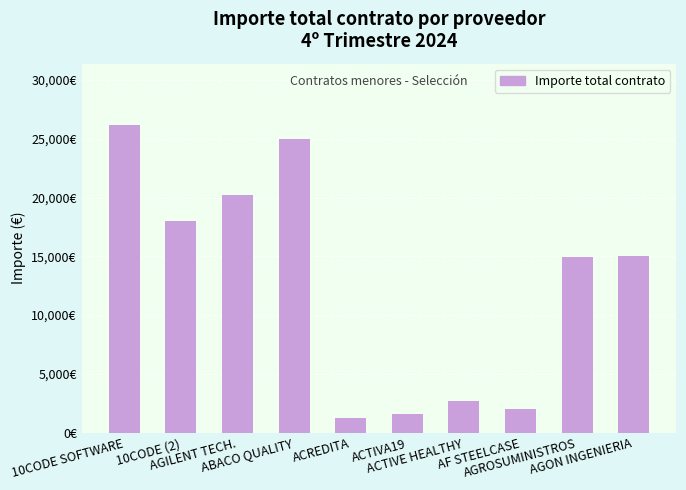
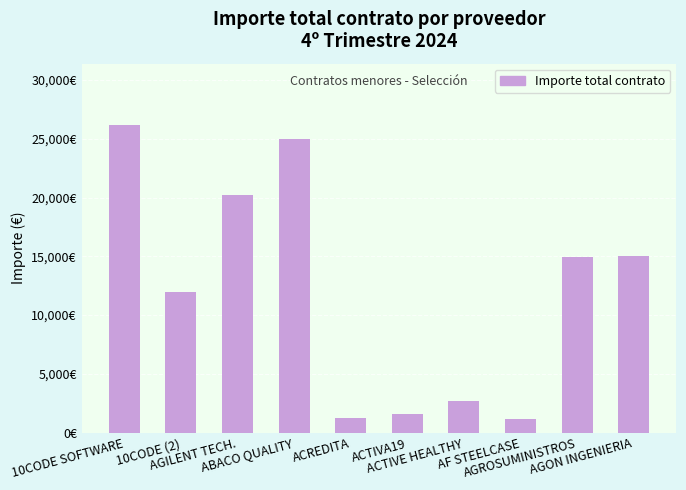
10CODE (2): 18,000€ -> 12,000€
AF STEELCASE: 2,000€ -> 1,100€
